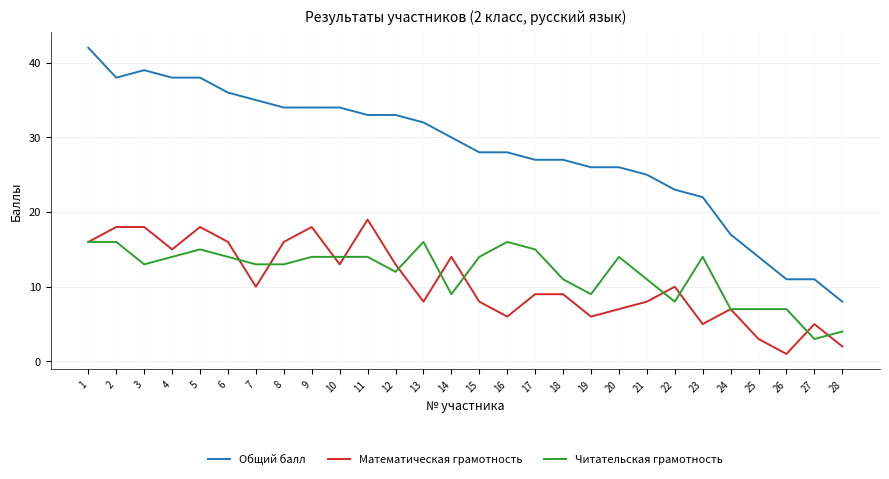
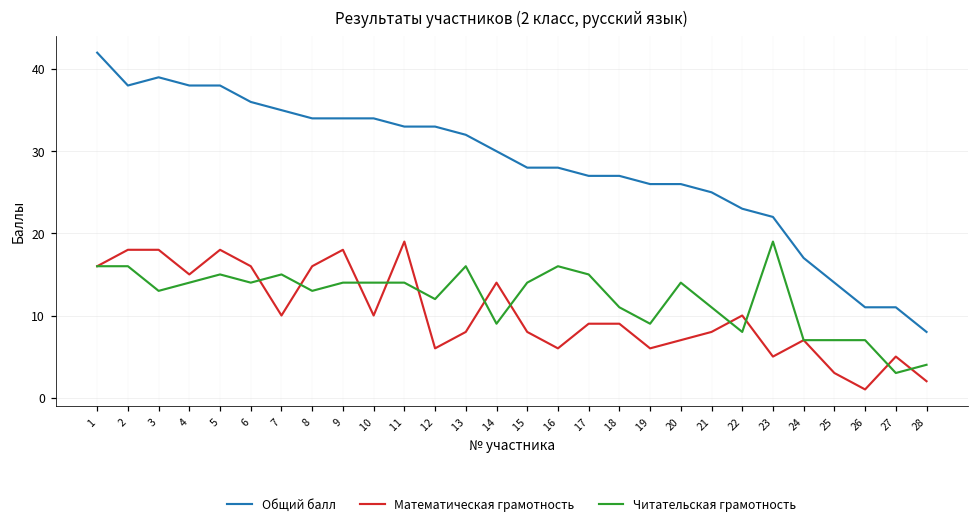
Читательская грамотность, 7: 13 -> 15
Математическая грамотность, 10: 13 -> 10
Математическая грамотность, 12: 13 -> 6
Читательская грамотность, 23: 14 -> 19
